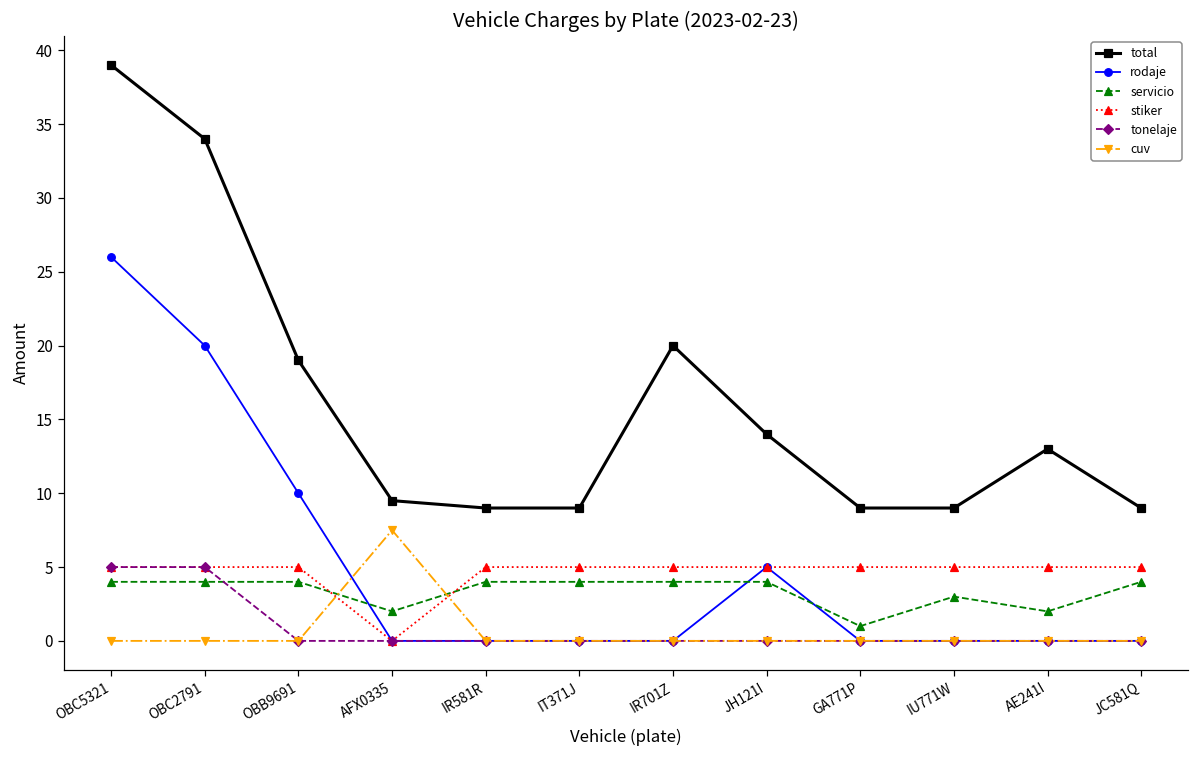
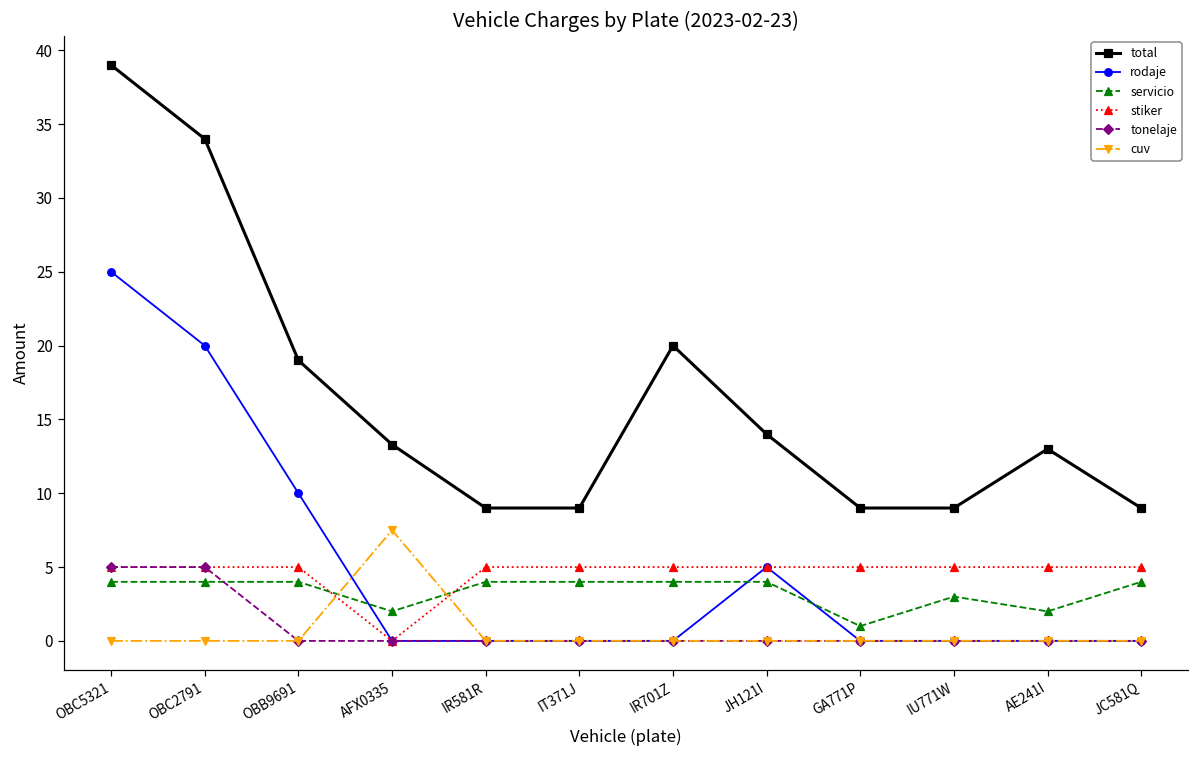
rodaje, OBC5321: 26 -> 25
total, AFX0335: 9.5 -> 13.3
